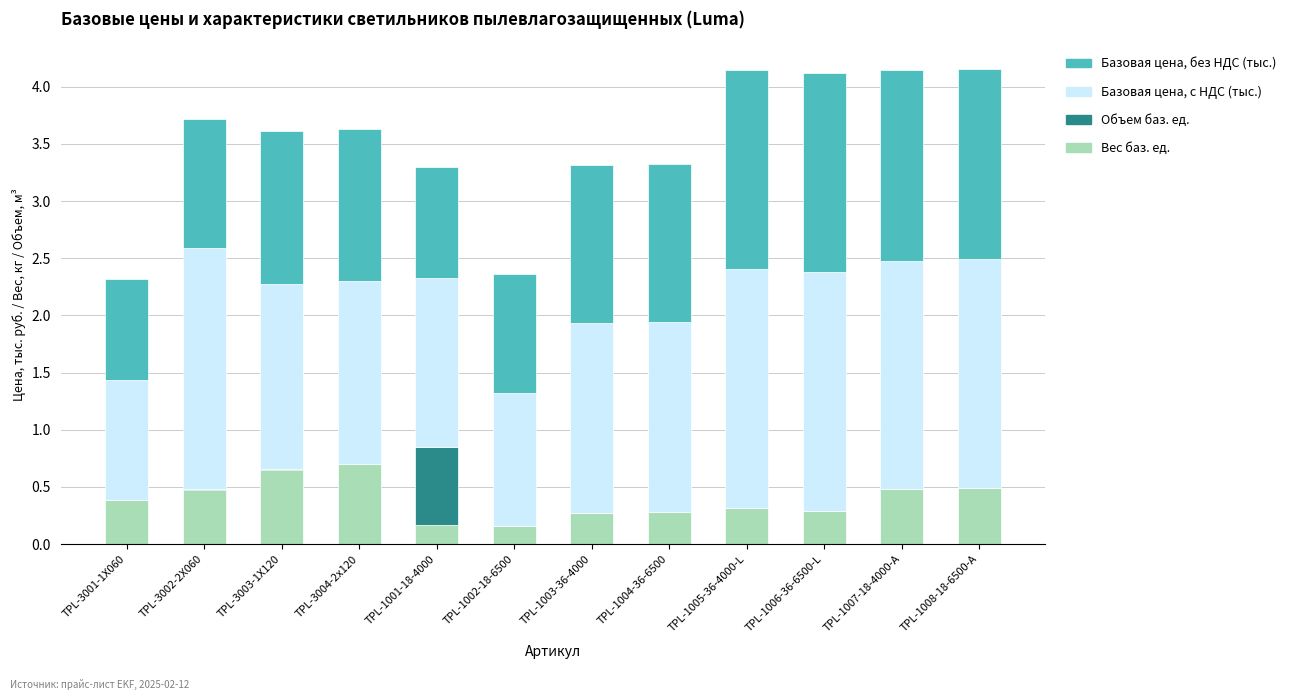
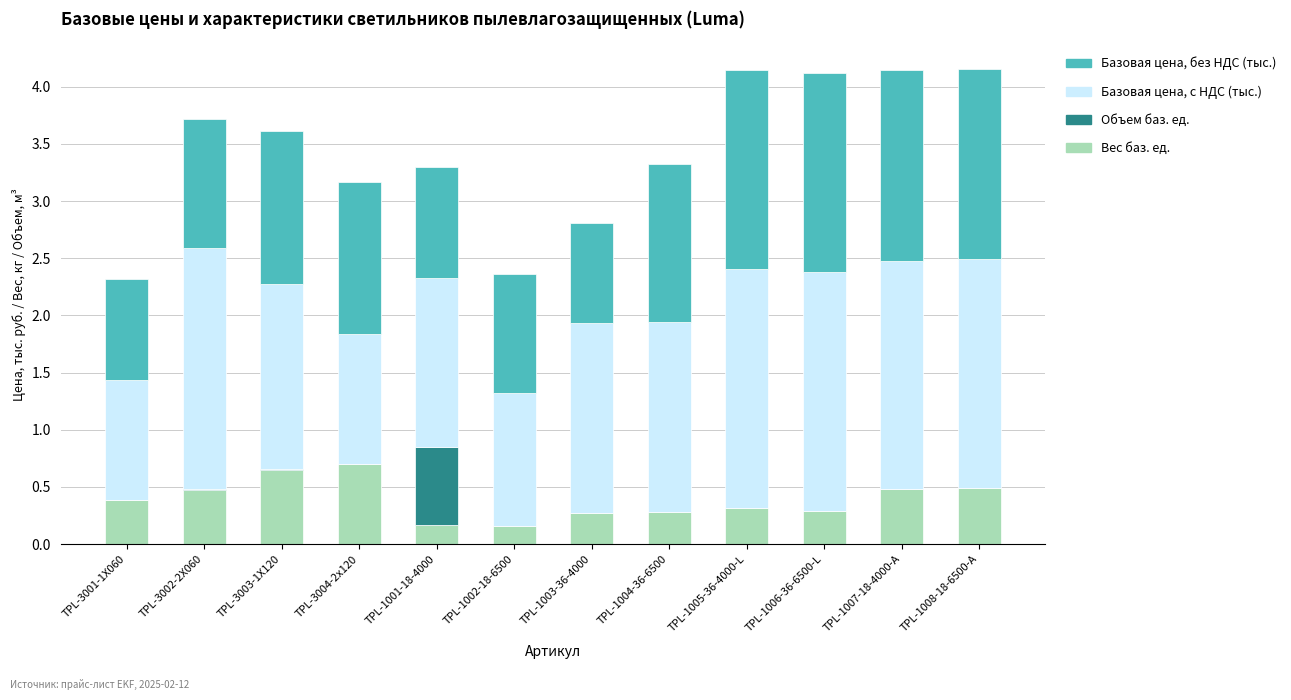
Базовая цена, с НДС (тыс.), TPL-3004-2x120: 1.60 -> 1.14
Базовая цена, без НДС (тыс.), TPL-1003-36-4000: 1.38 -> 0.88
